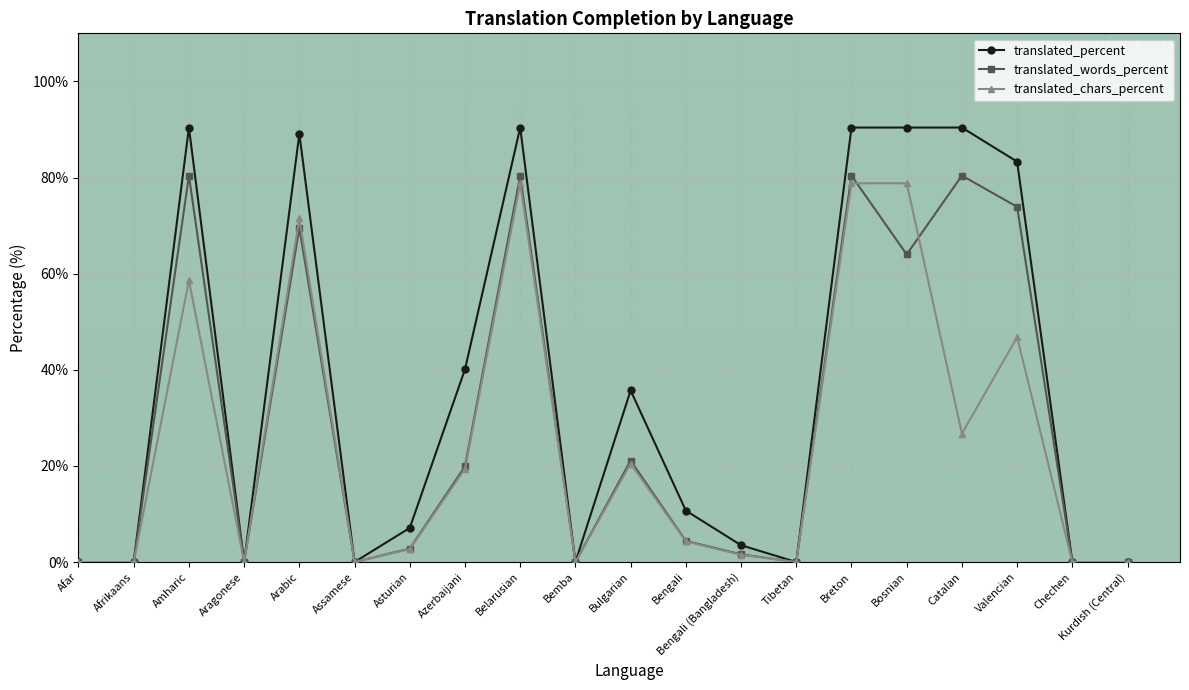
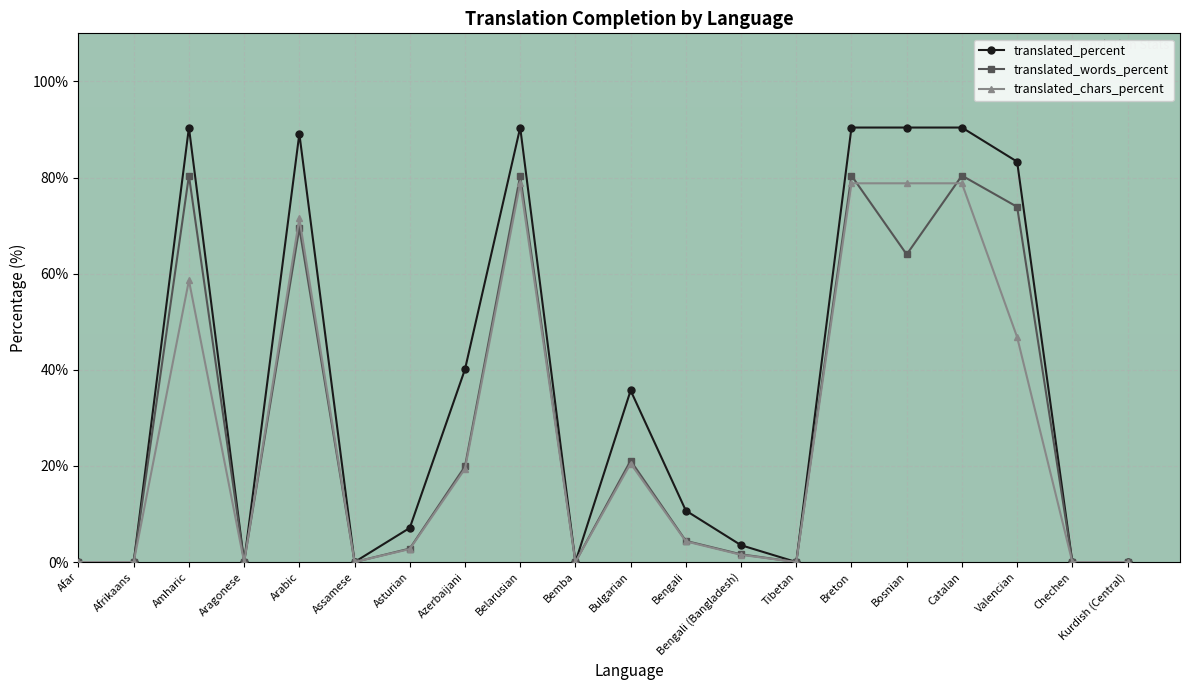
translated_chars_percent, Catalan: 27% -> 79%
